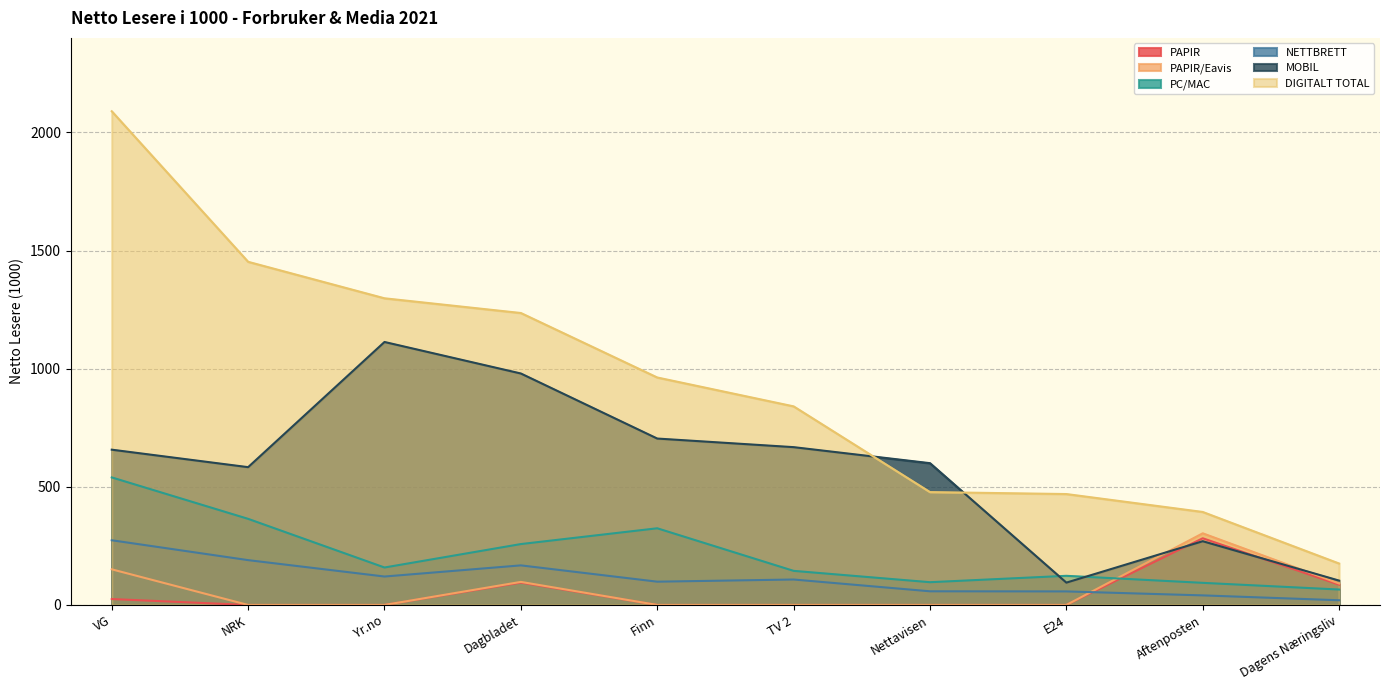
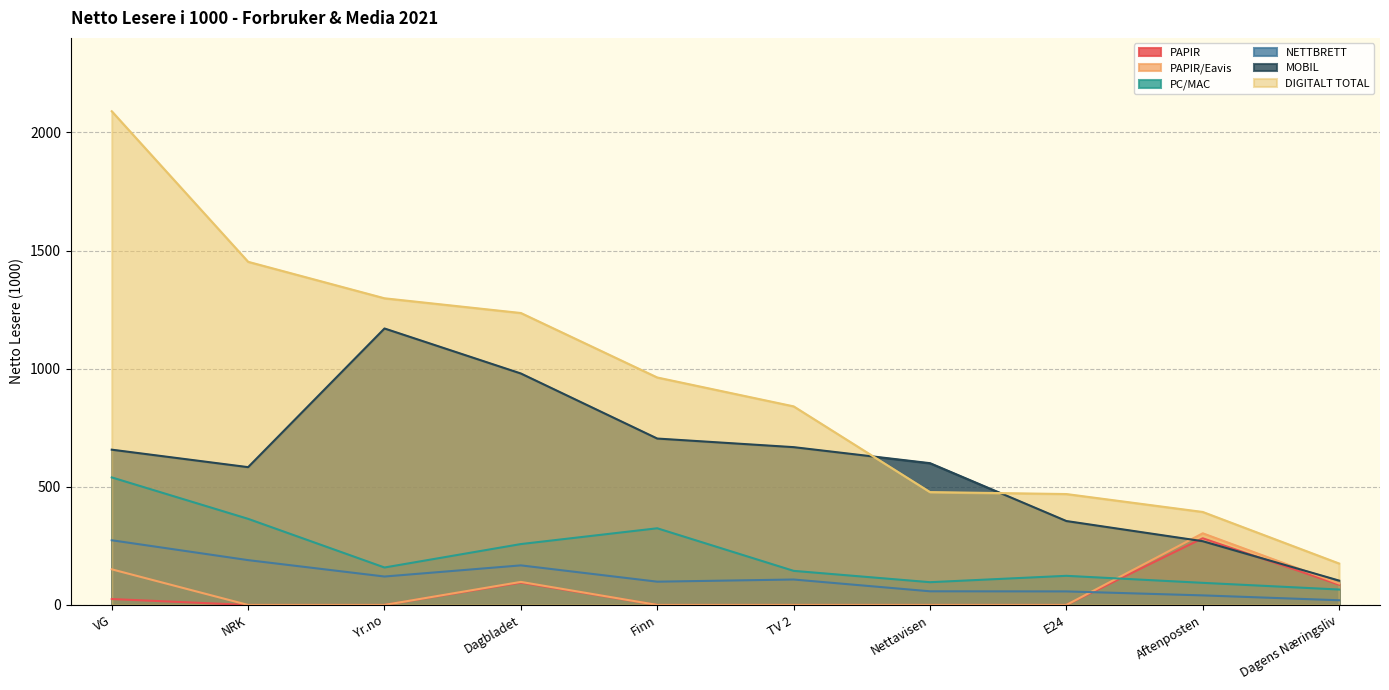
MOBIL, Yr.no: 1110 -> 1170
MOBIL, E24: 90 -> 360
